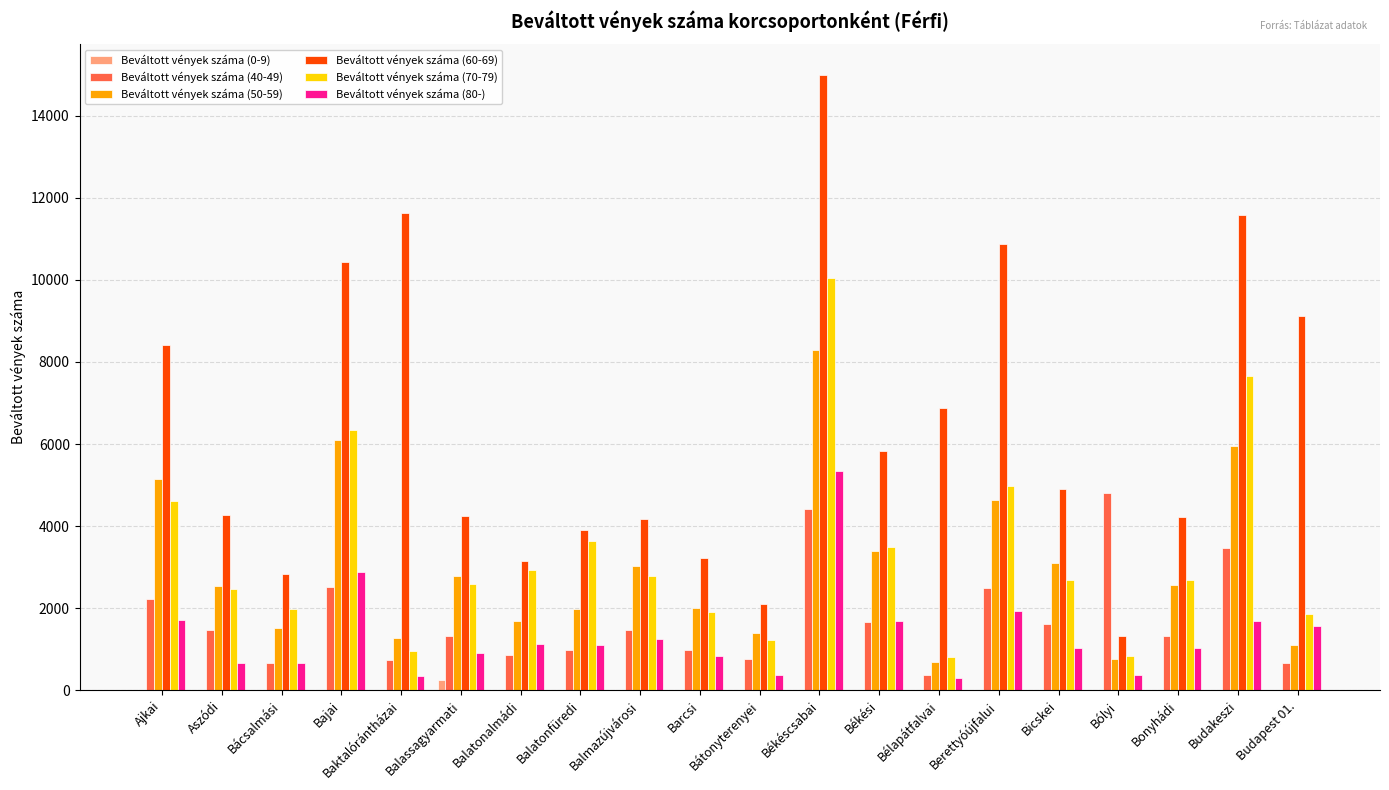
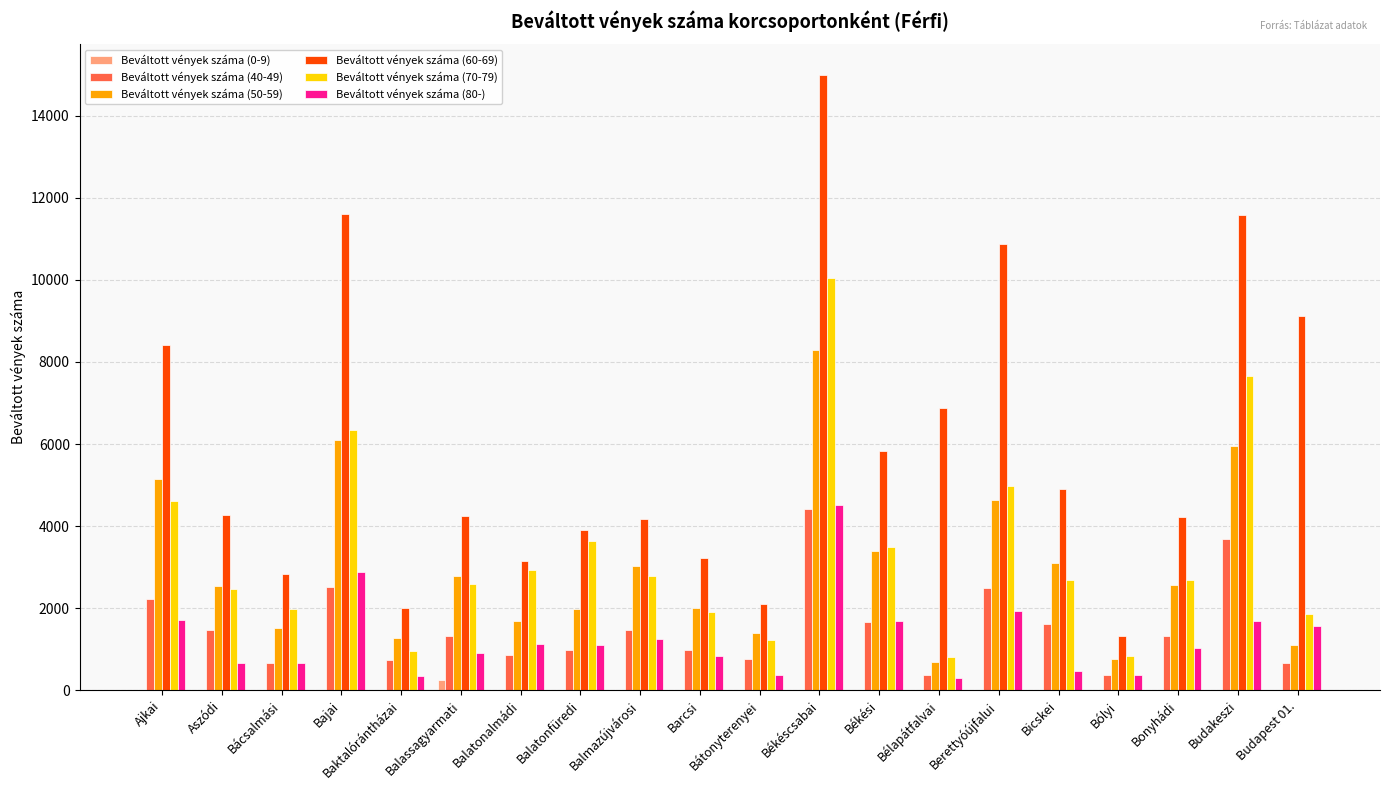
Beváltott vények száma (60-69), Bajai: 10400 -> 11600
Beváltott vények száma (60-69), Baktalórántházai: 11600 -> 2000
Beváltott vények száma (80-), Békéscsabai: 5400 -> 4500
Beváltott vények száma (80-), Bicskei: 1000 -> 500
Beváltott vények száma (40-49), Bólyi: 4800 -> 400
Beváltott vények száma (40-49), Budakeszi: 3500 -> 3700
